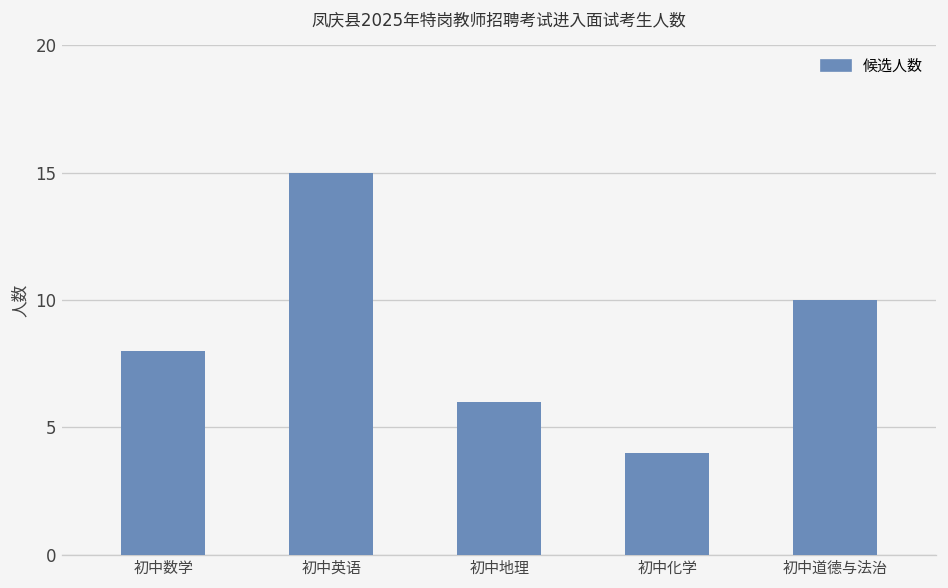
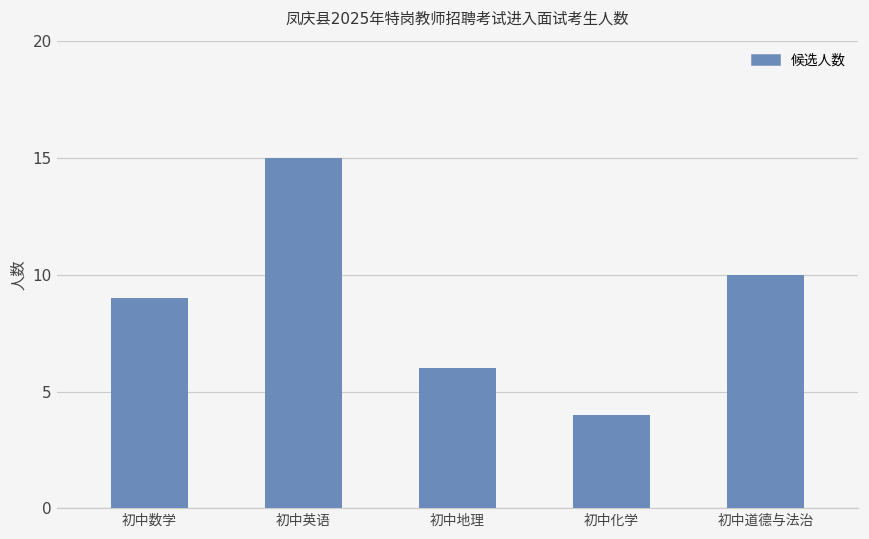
初中数学: 8 -> 9
